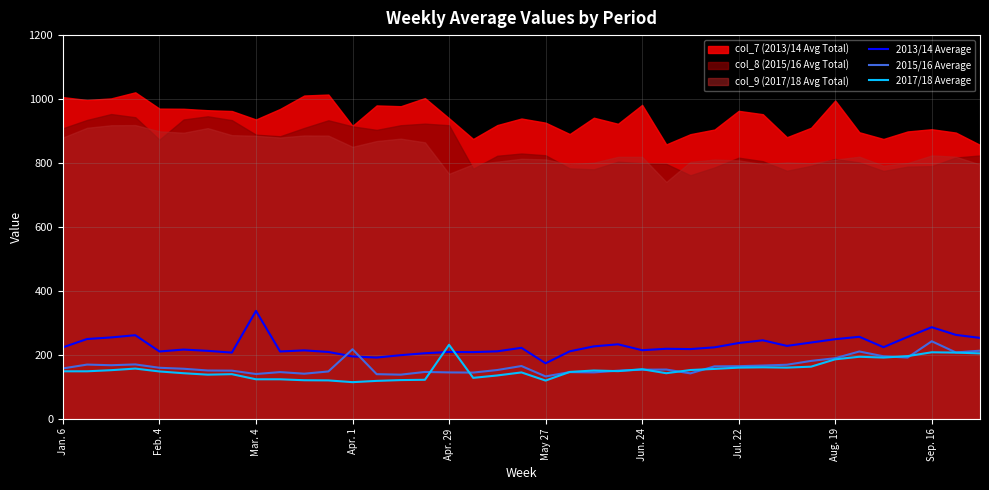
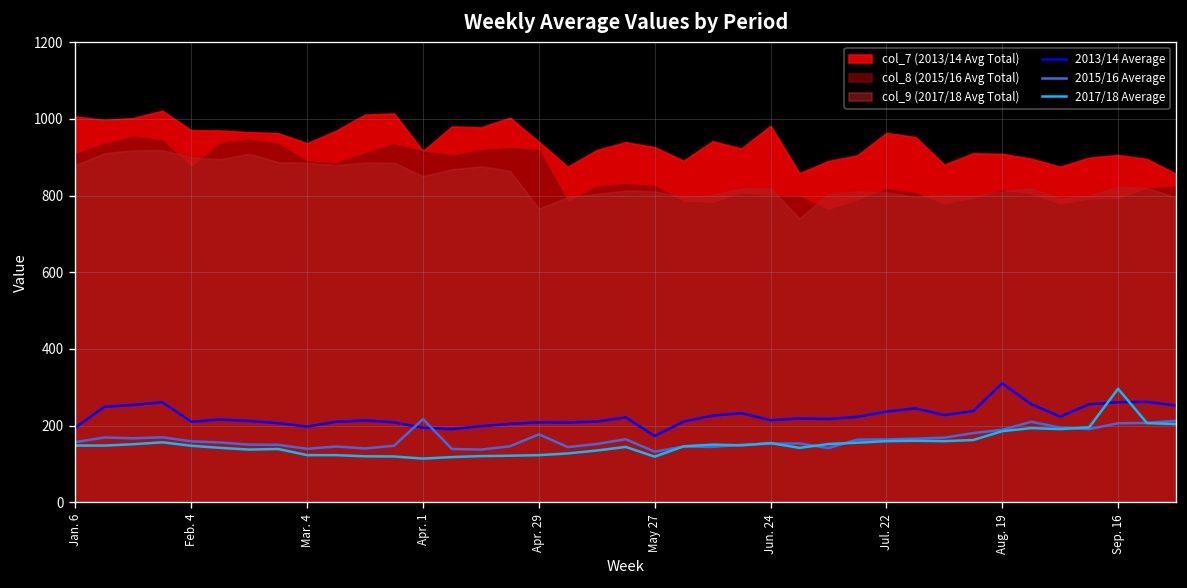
2013/14 Average, Jan. 6: 220 -> 200
2013/14 Average, Mar. 4: 340 -> 200
2015/16 Average, Apr. 29: 140 -> 180
2017/18 Average, Apr. 29: 230 -> 120
2013/14 Average, Aug. 19: 250 -> 310
col_7 (2013/14 Avg Total), Aug. 19: 1000 -> 910
2013/14 Average, Sep. 16: 290 -> 260
2015/16 Average, Sep. 16: 240 -> 210
2017/18 Average, Sep. 16: 210 -> 300
